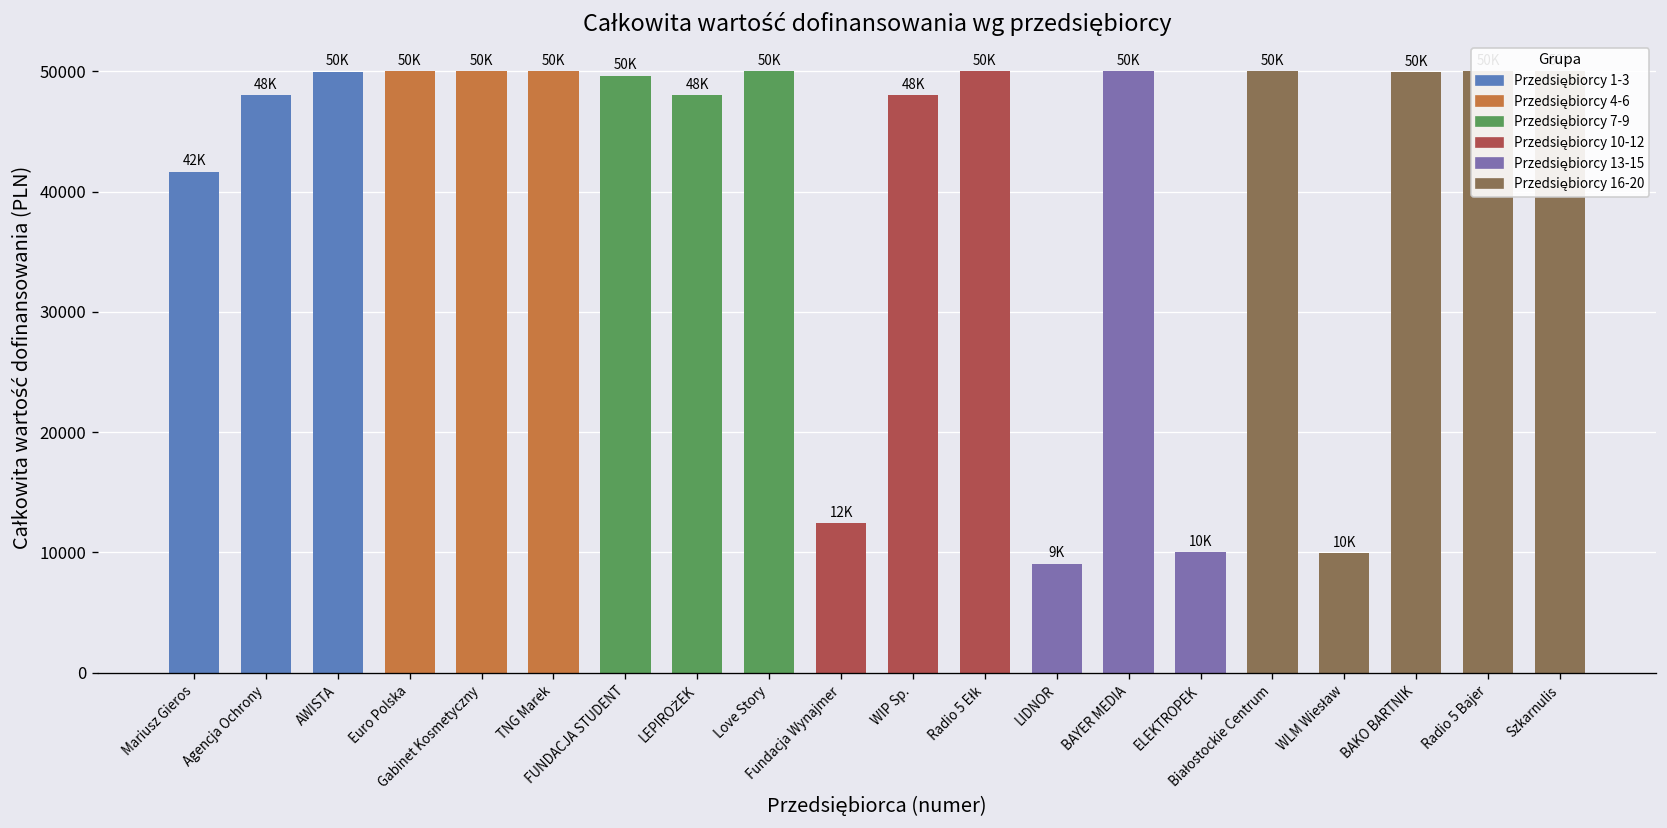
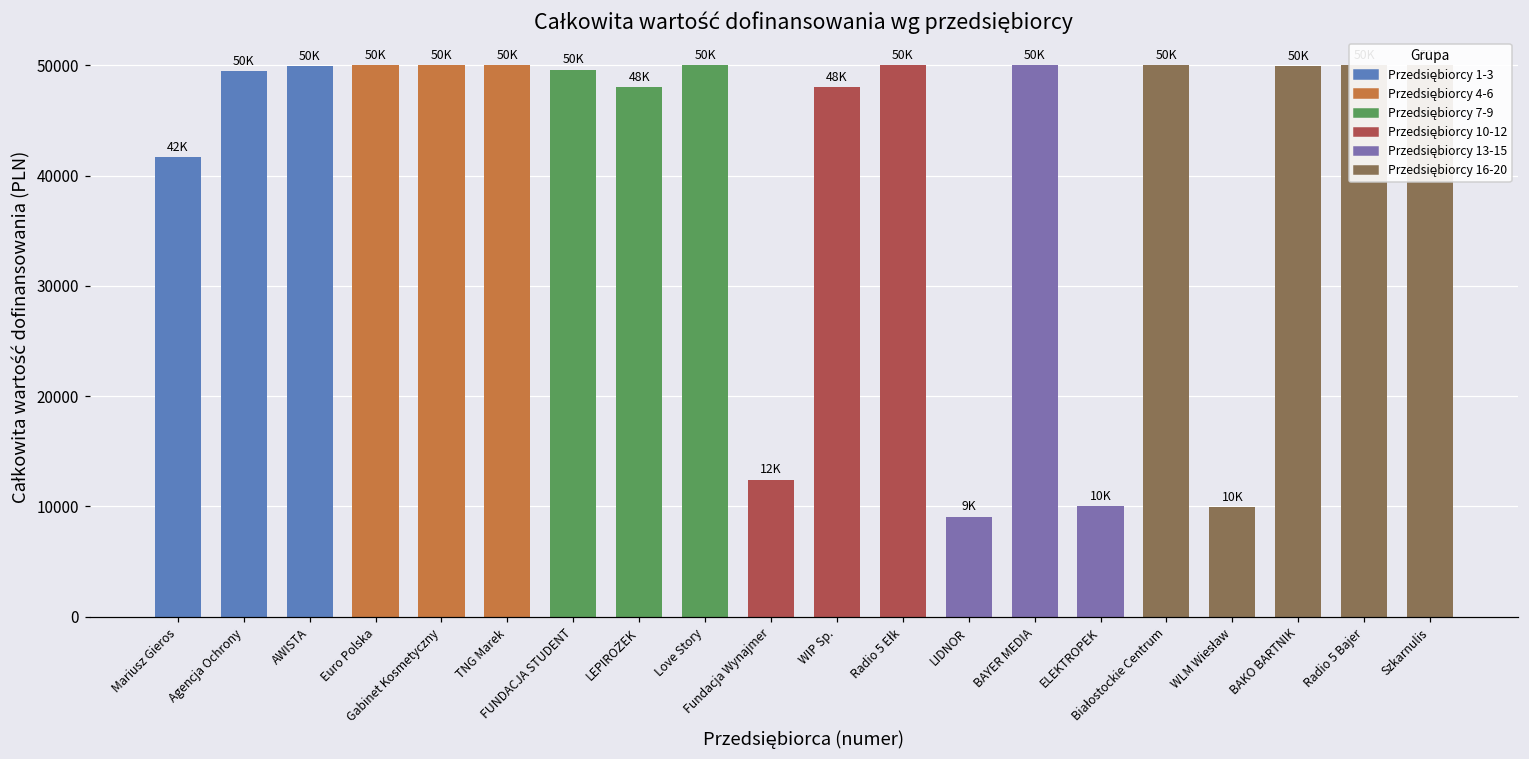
Agencja Ochrony: 48K -> 50K
